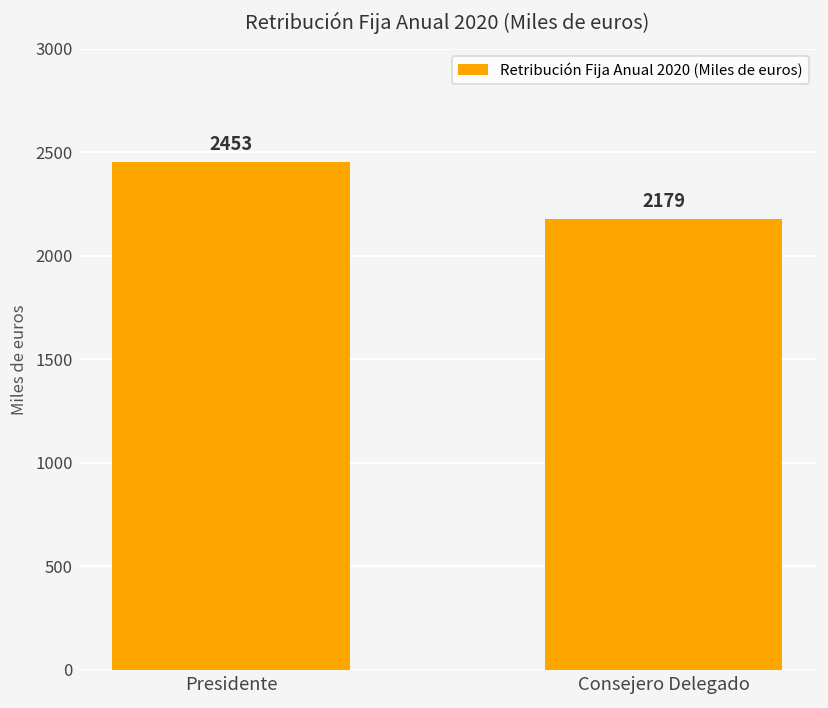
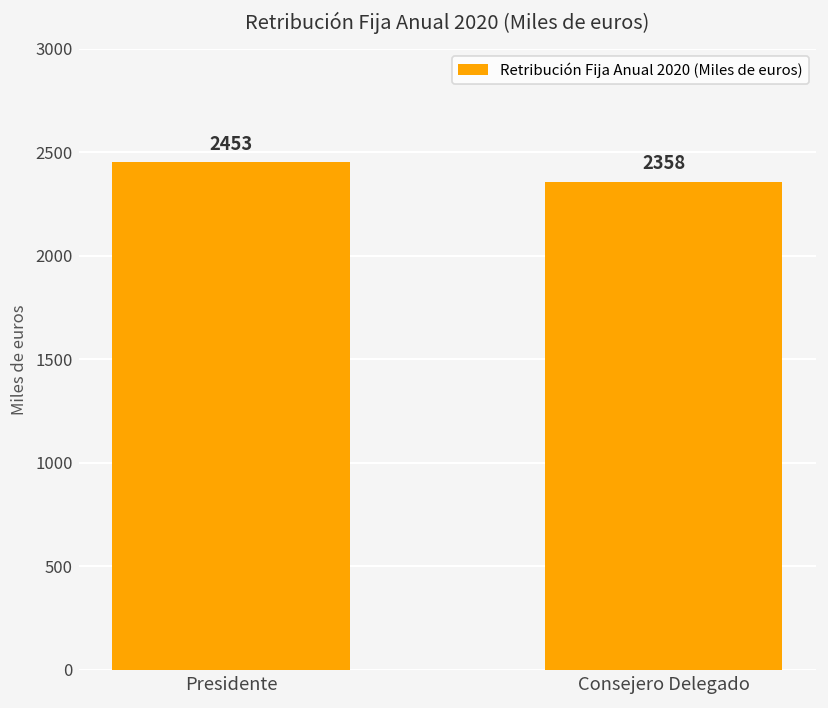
Consejero Delegado: 2179 -> 2358
